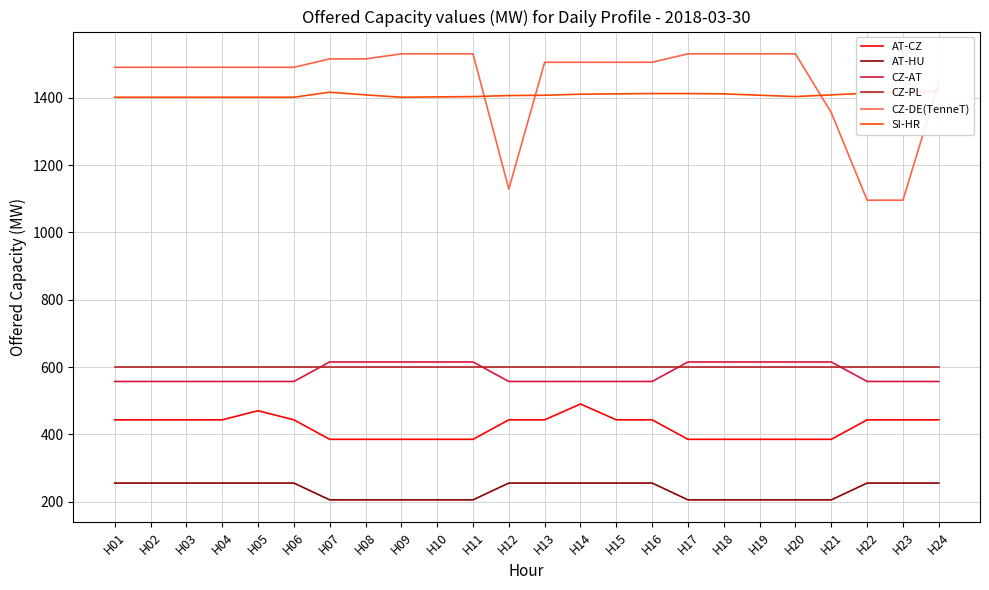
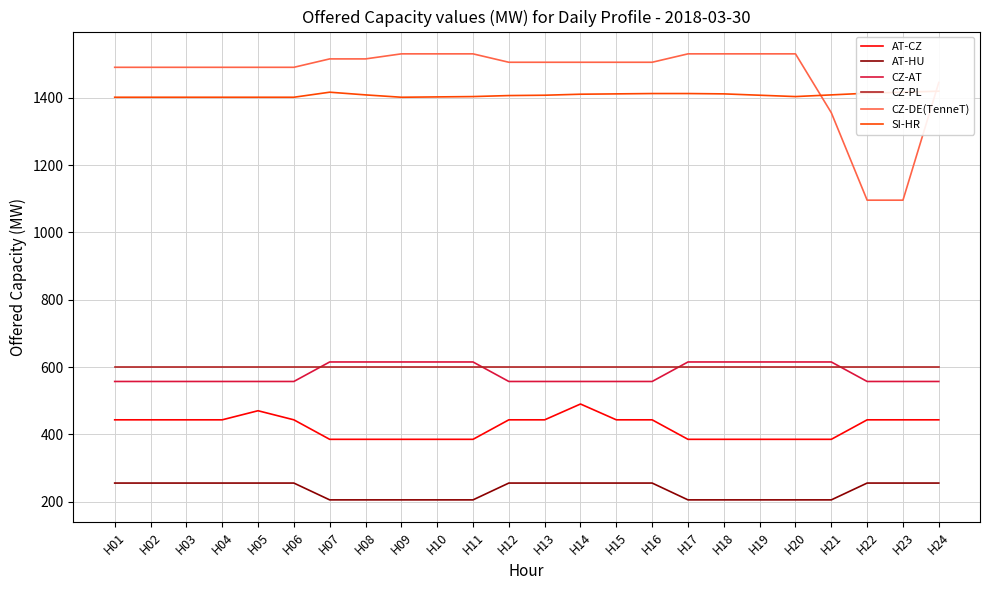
CZ-DE(TenneT), H12: 1130 -> 1510
